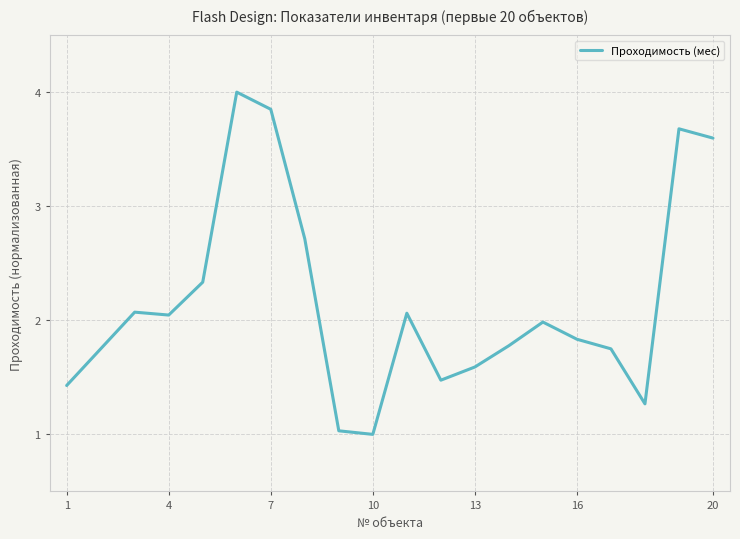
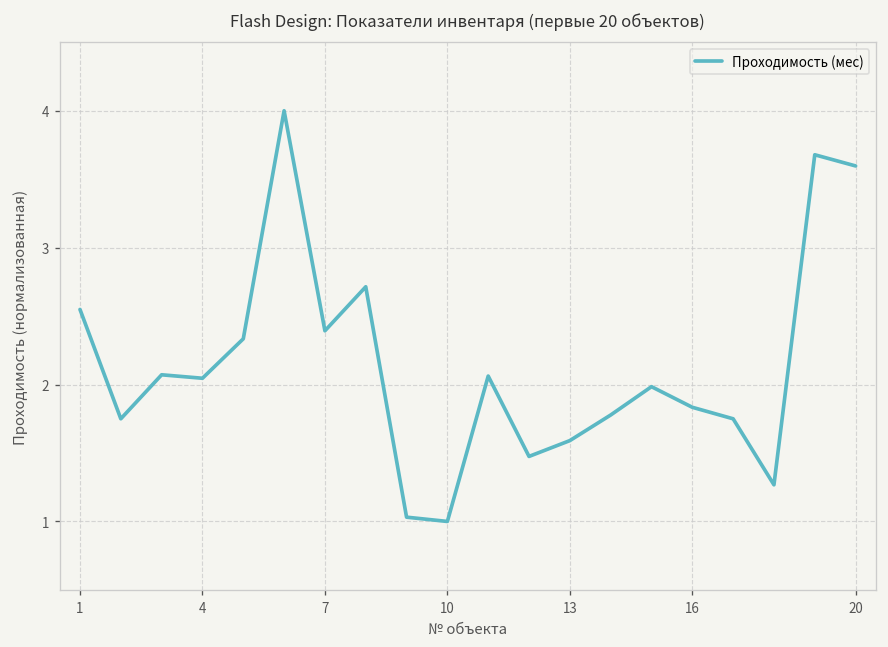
1: 1.43 -> 2.55
7: 3.85 -> 2.39
